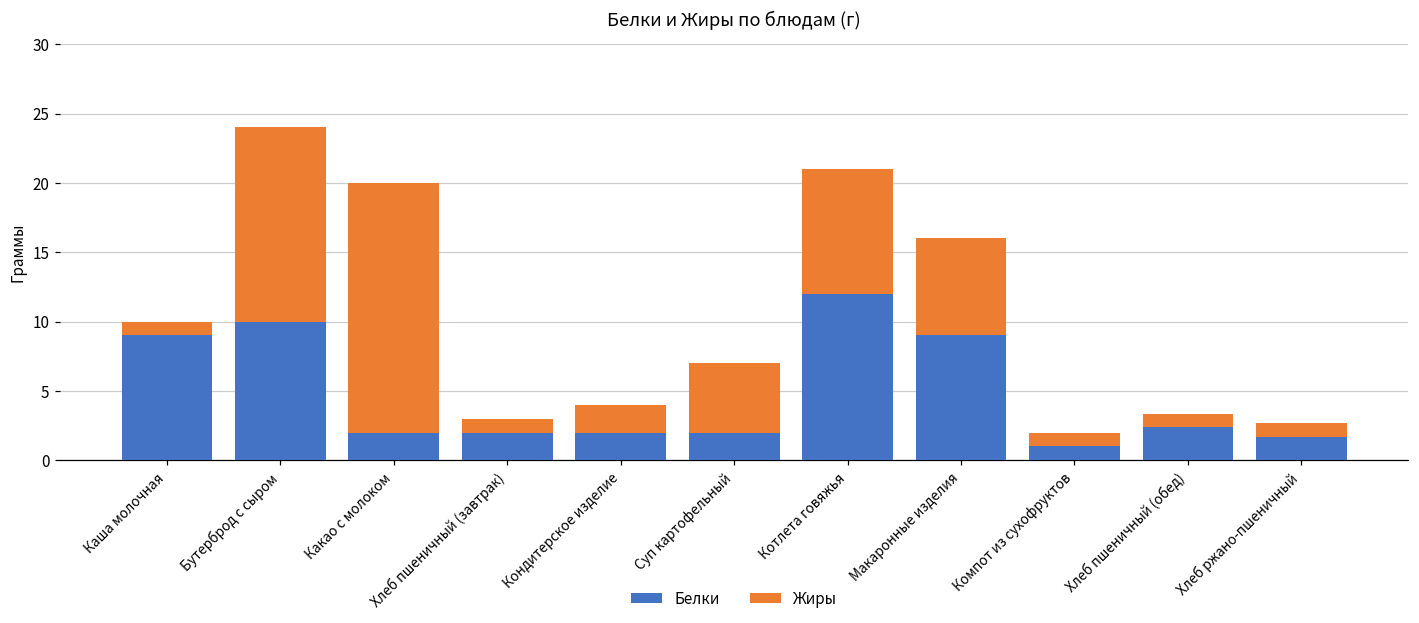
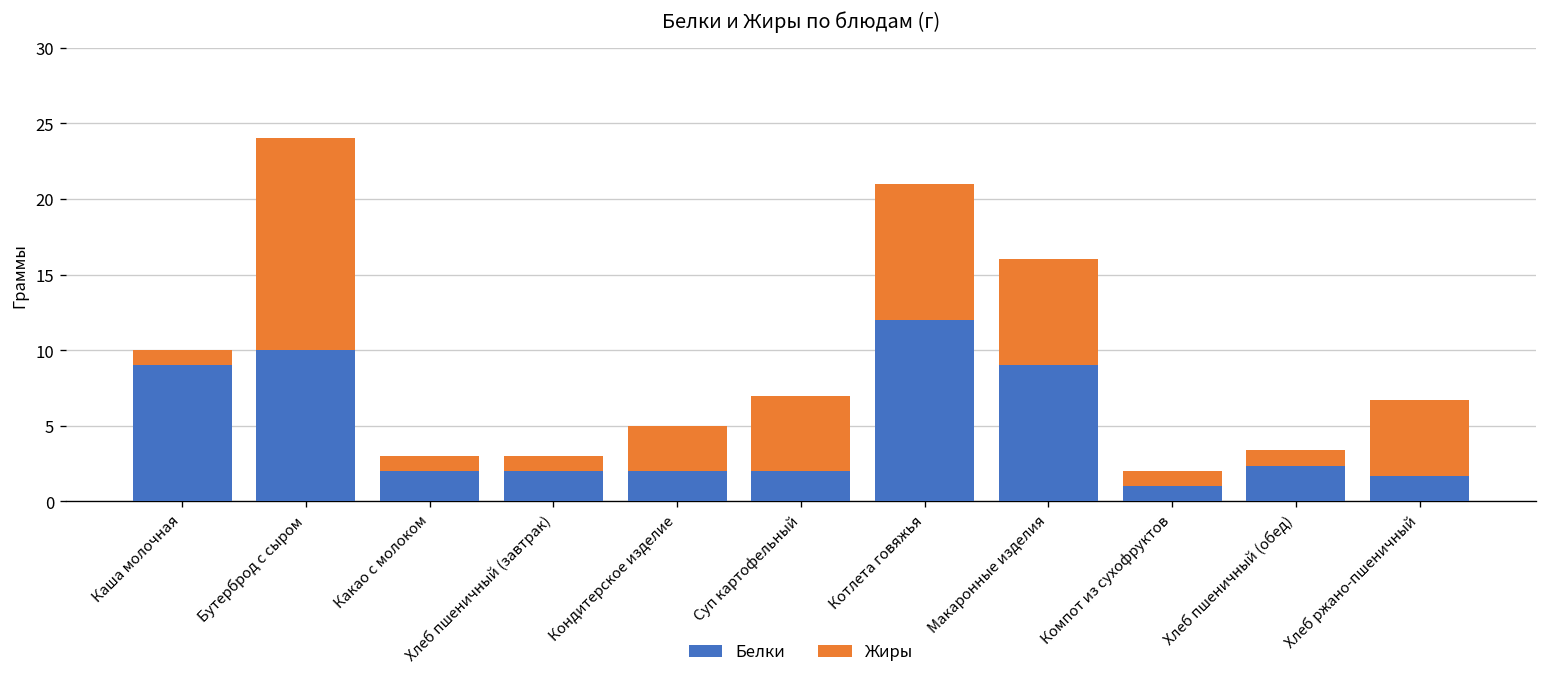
Жиры, Какао с молоком: 18 -> 1
Жиры, Кондитерское изделие: 2 -> 3
Жиры, Хлеб ржано-пшеничный: 1 -> 5
